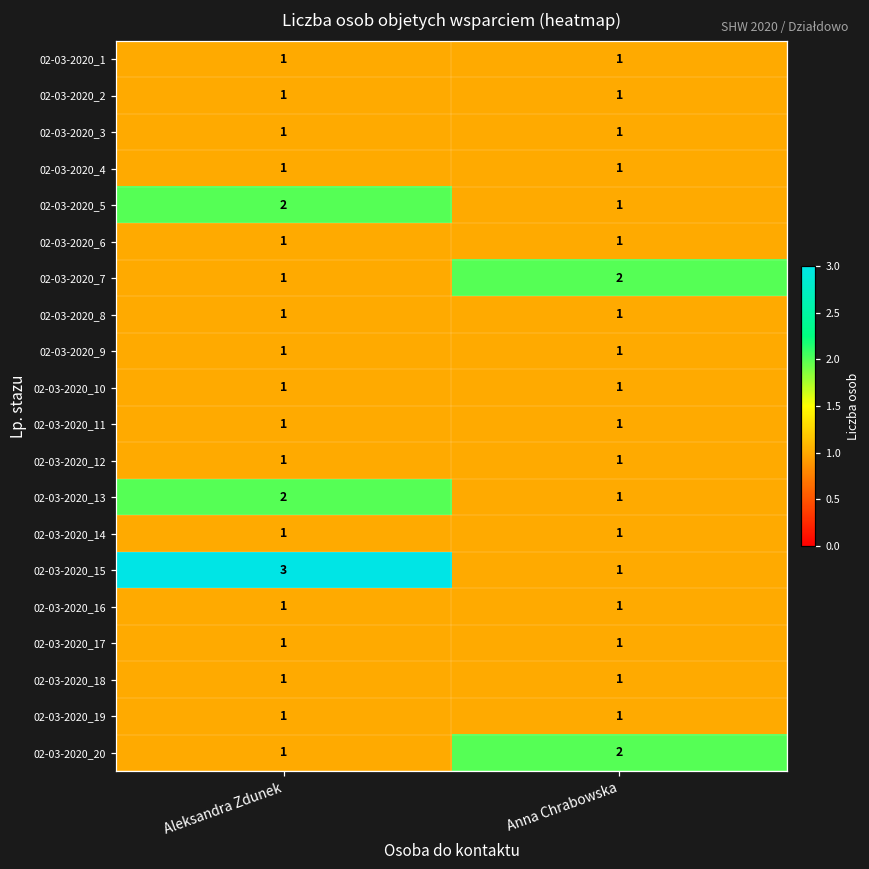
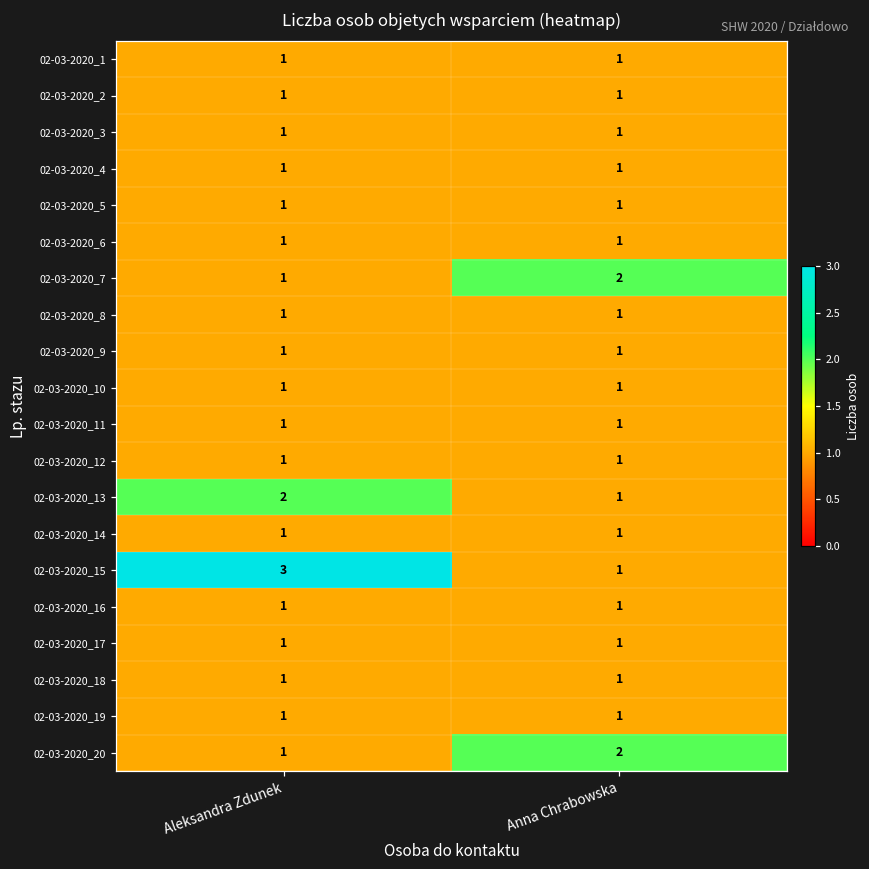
02-03-2020_5, Aleksandra Zdunek: 2 -> 1
